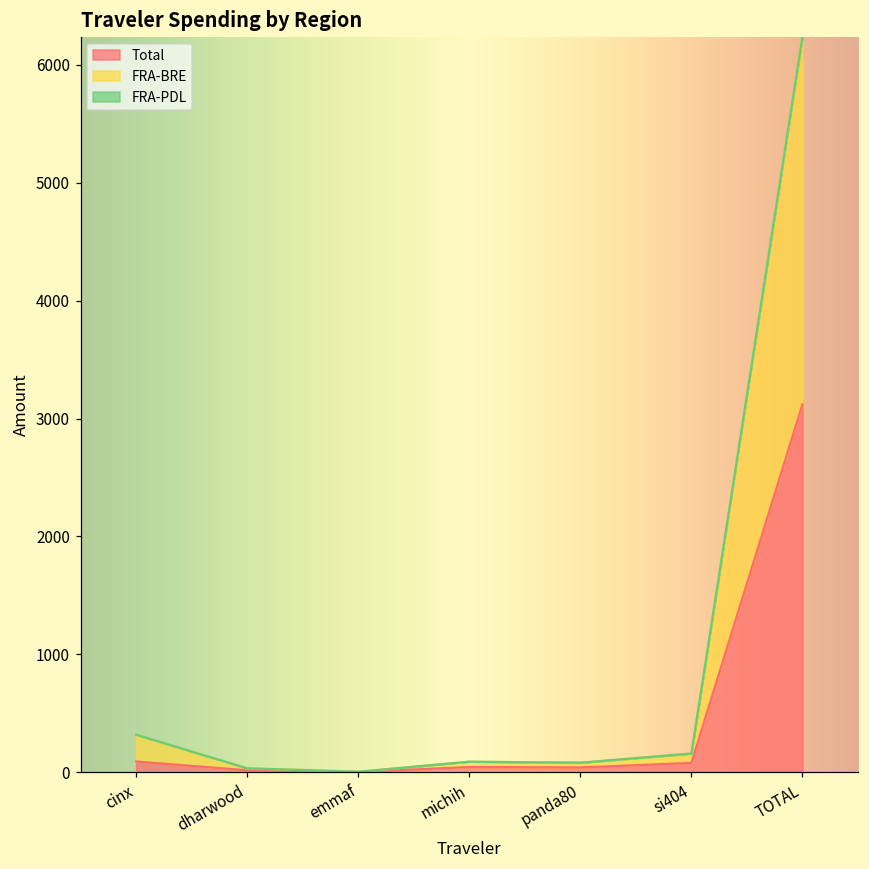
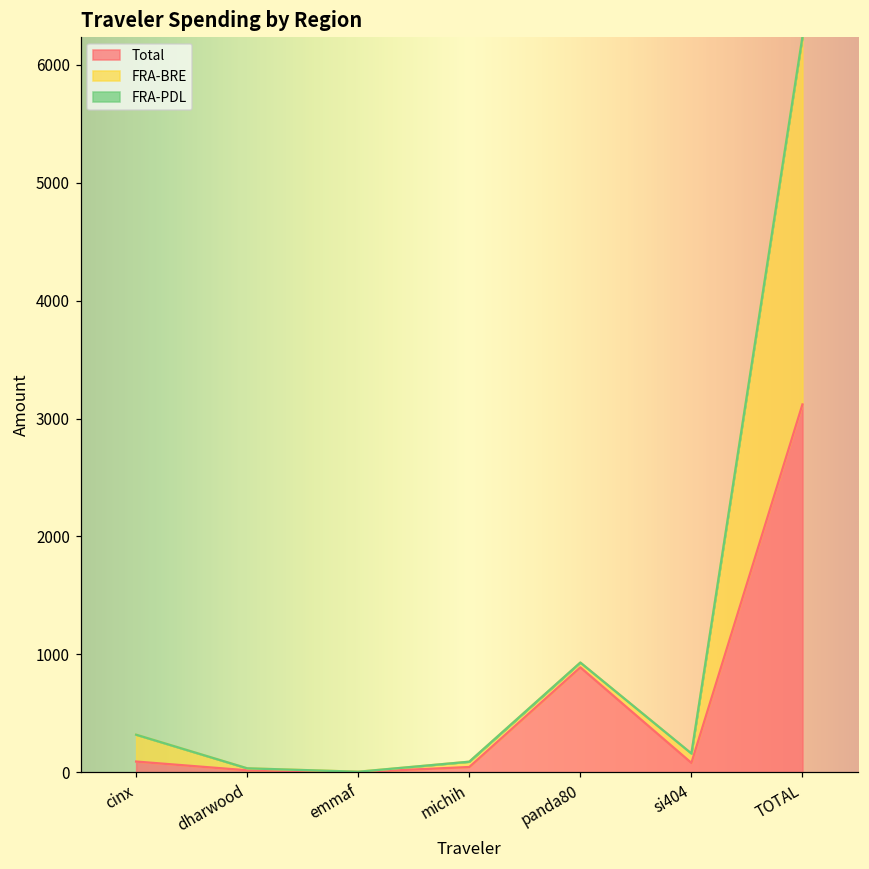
Total, panda80: 40 -> 890
